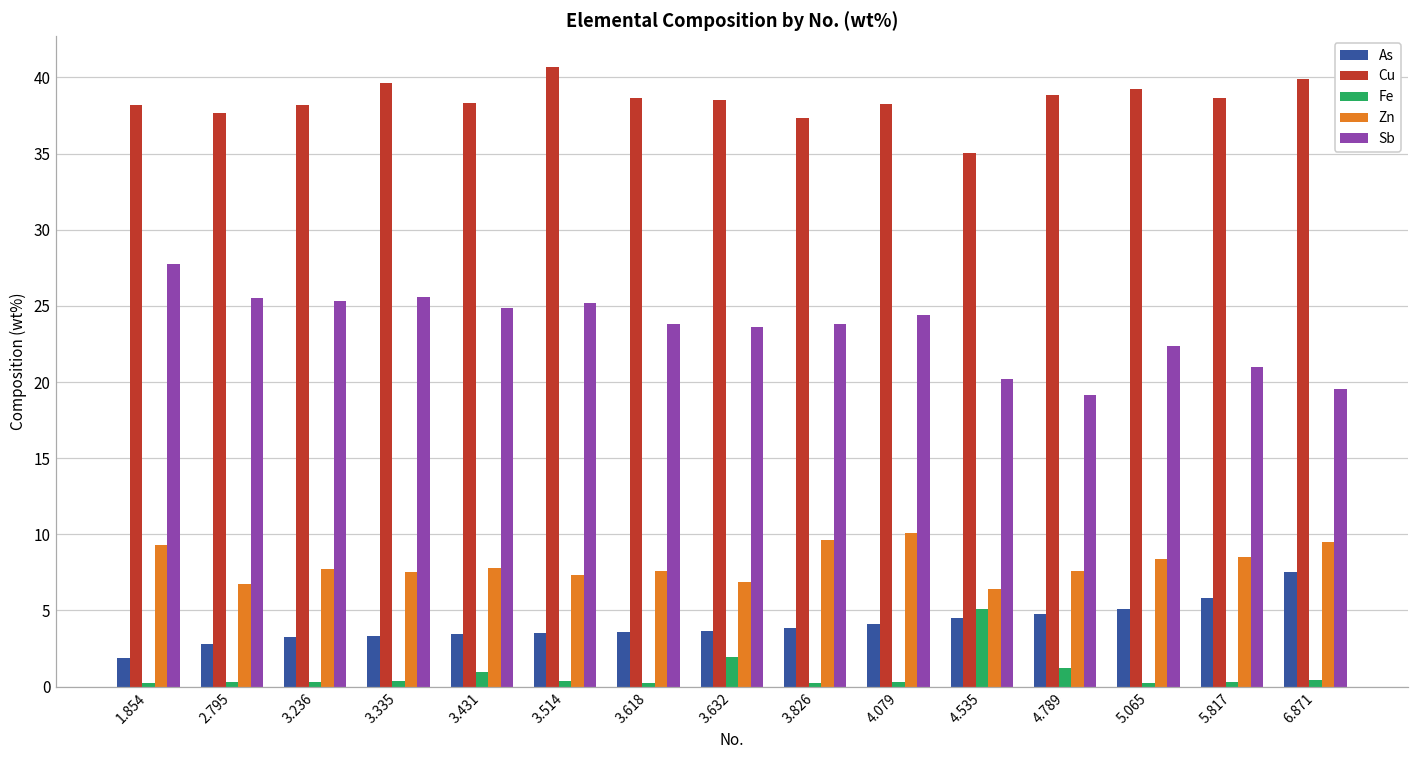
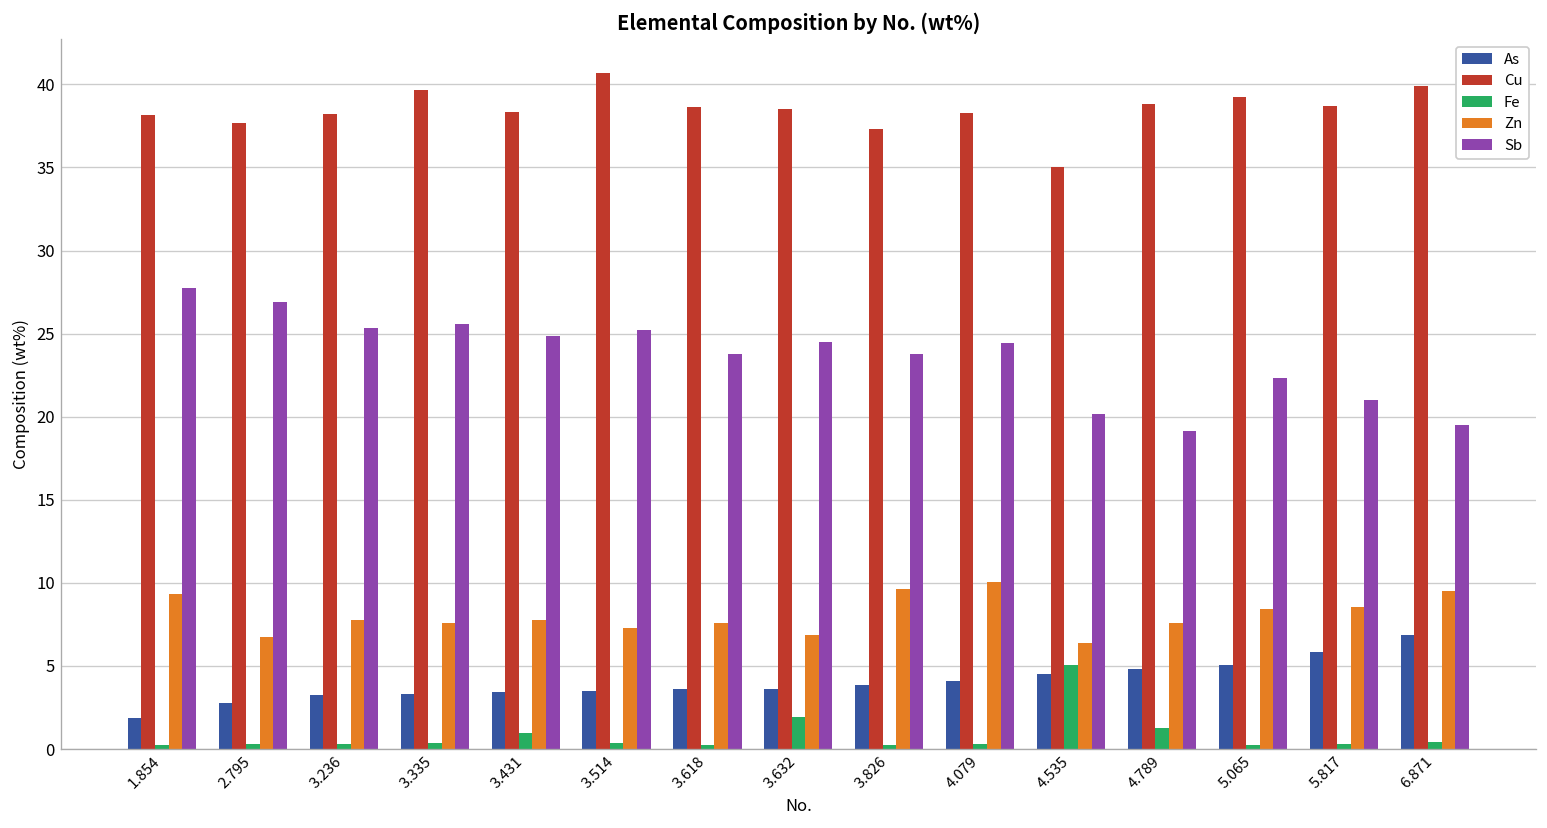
Sb, 2.795: 25.5 -> 26.9
Sb, 3.632: 23.6 -> 24.5
As, 6.871: 7.5 -> 6.9
